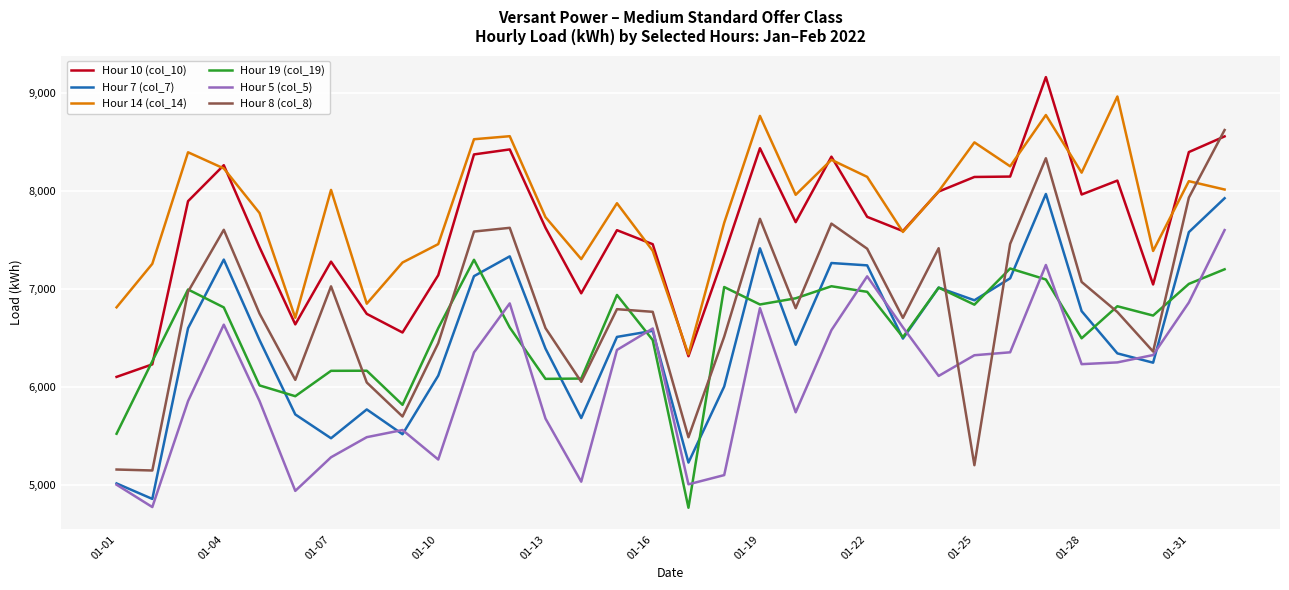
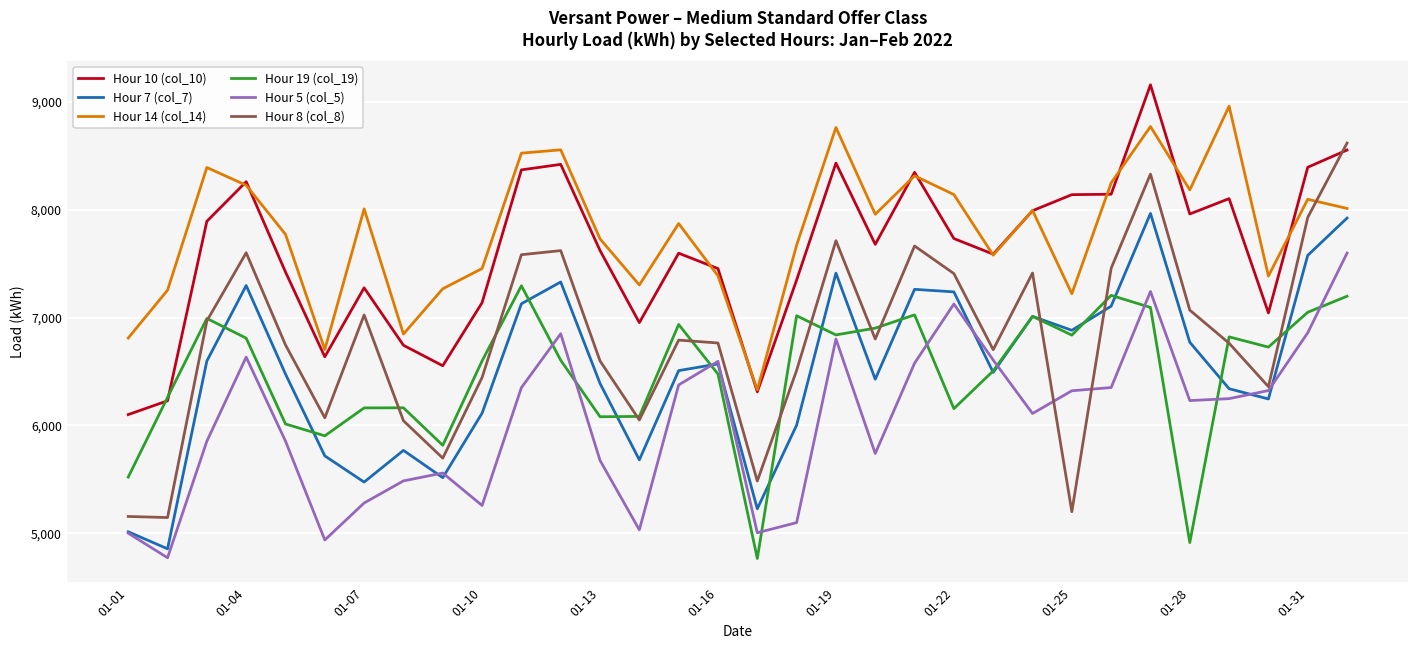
Hour 19 (col_19), 01-22: 7,000 -> 6,200
Hour 14 (col_14), 01-25: 8,500 -> 7,200
Hour 19 (col_19), 01-28: 6,500 -> 4,900
